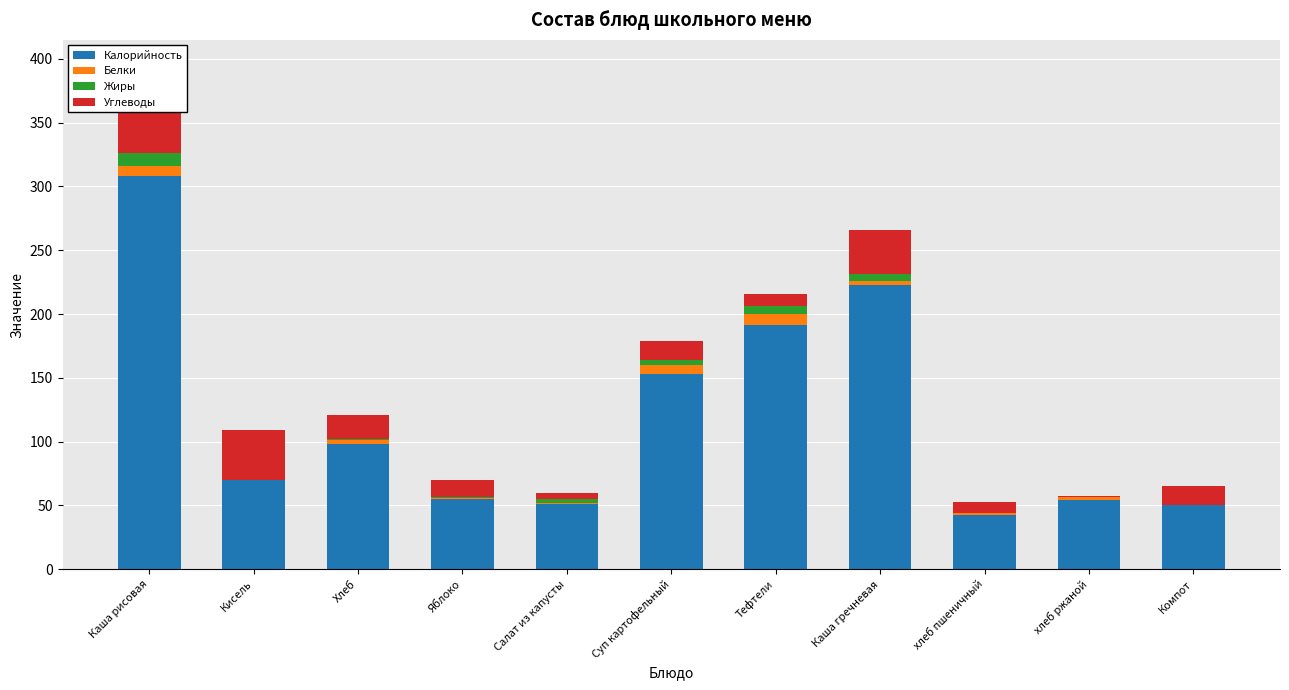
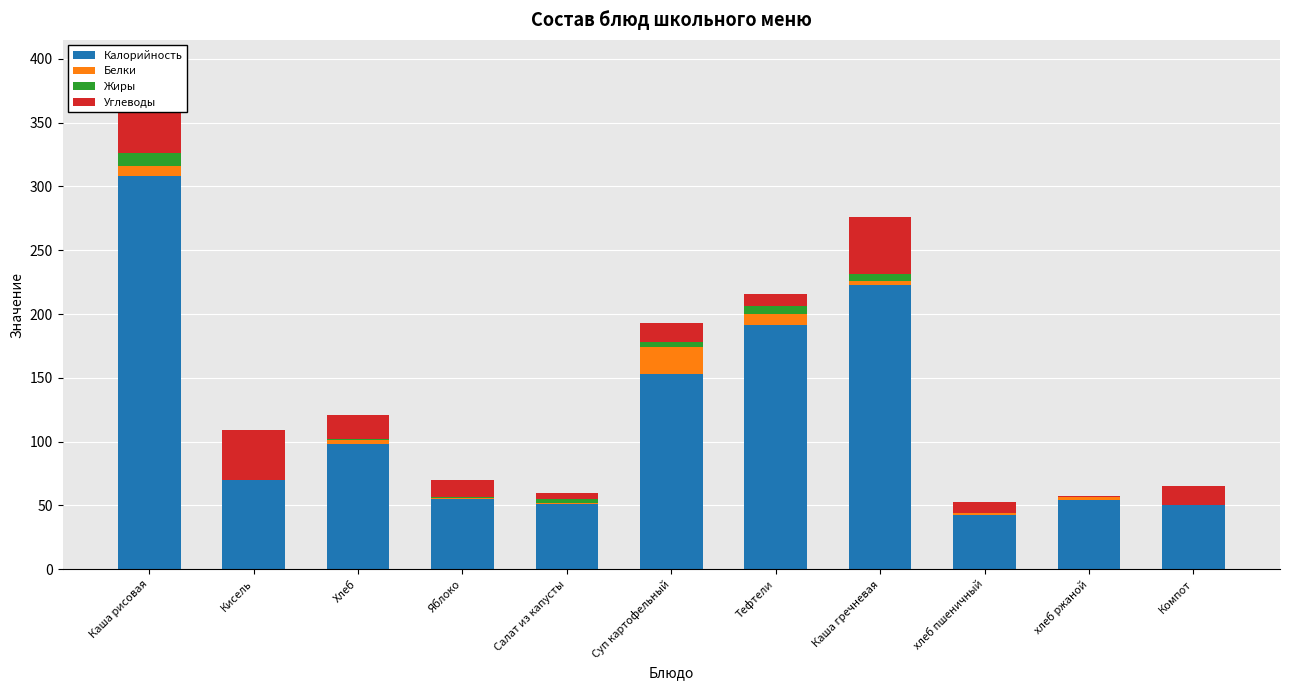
Белки, Суп картофельный: 7 -> 21
Углеводы, Каша гречневая: 35 -> 45
